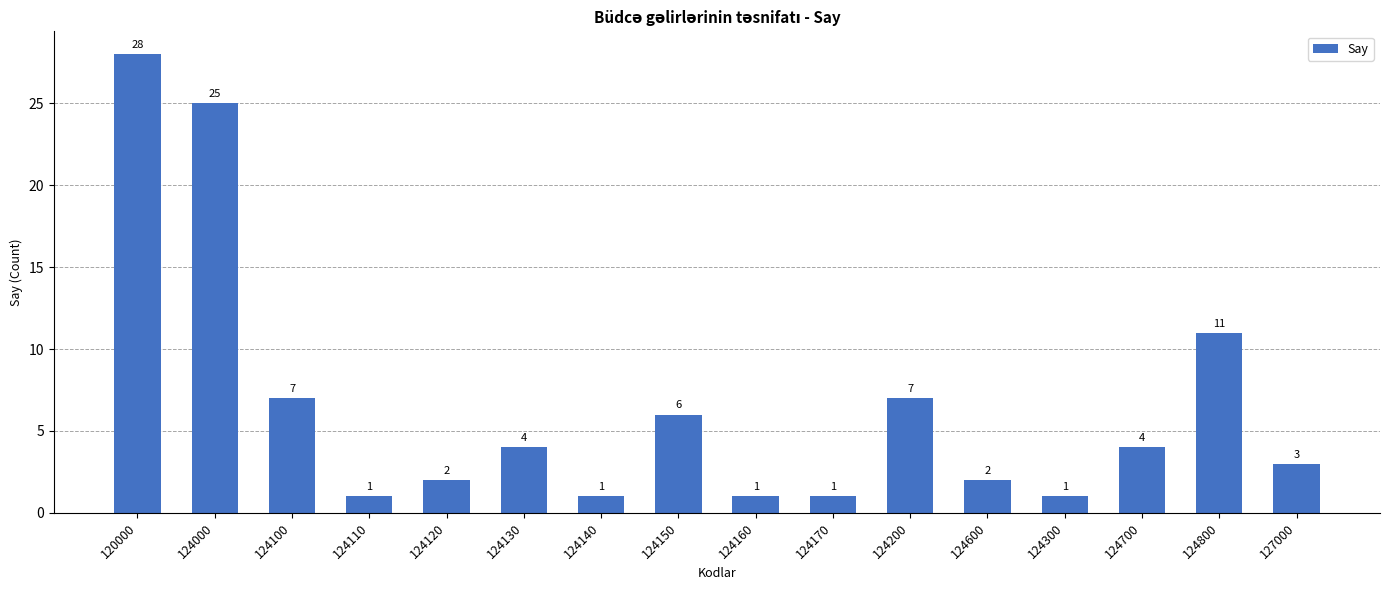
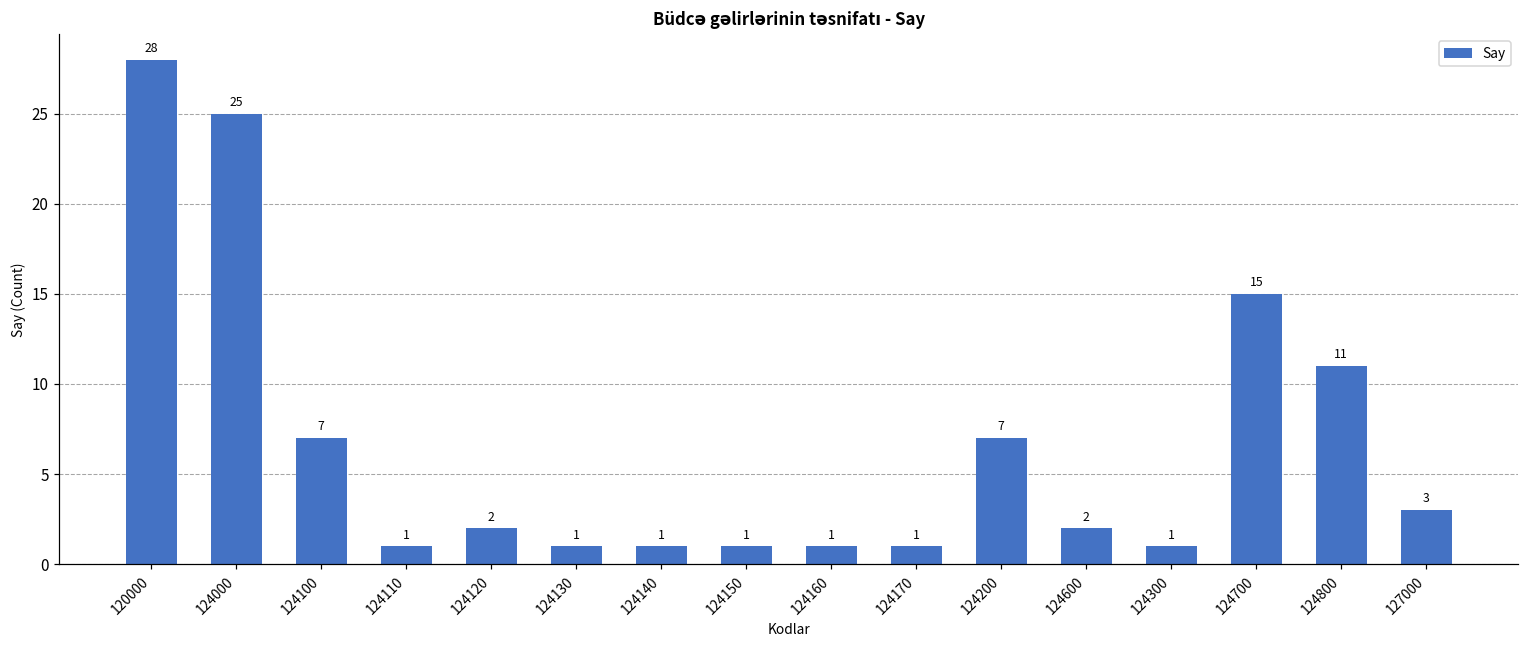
124130: 4 -> 1
124150: 6 -> 1
124700: 4 -> 15
